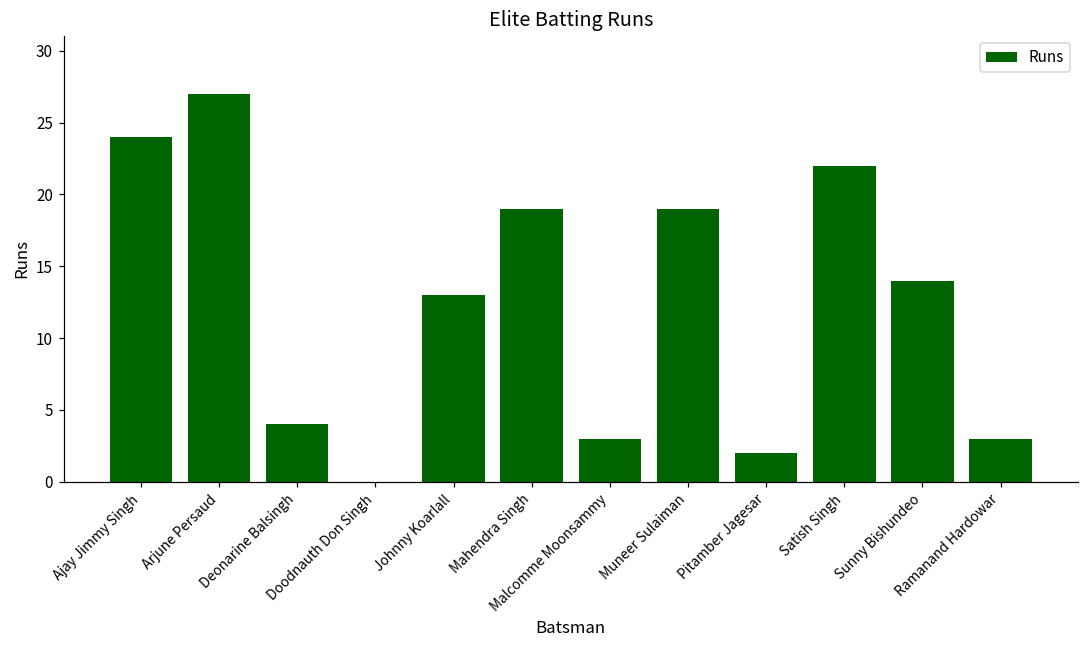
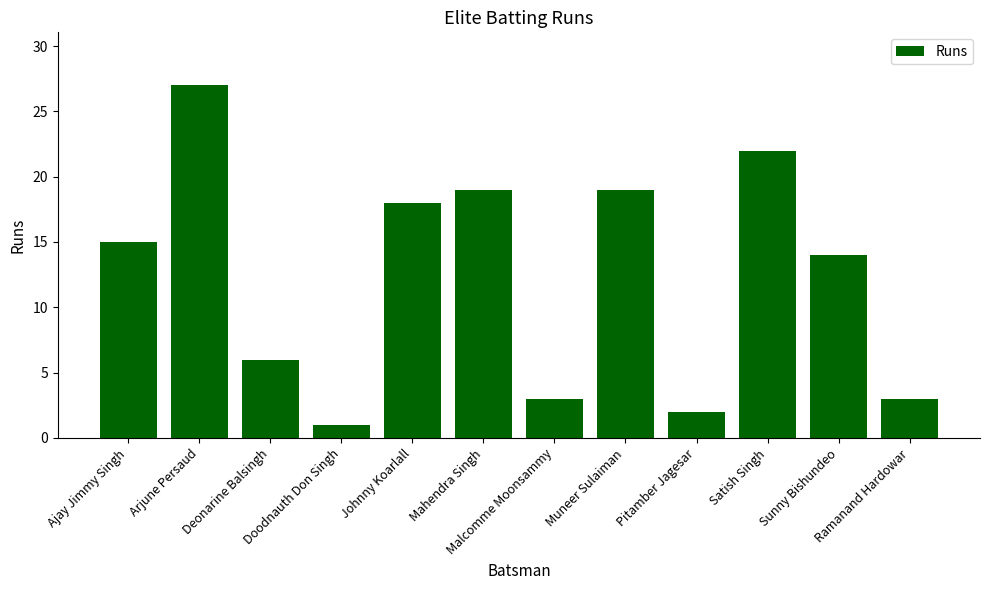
Ajay Jimmy Singh: 24 -> 15
Deonarine Balsingh: 4 -> 6
Doodnauth Don Singh: 0 -> 1
Johnny Koarlall: 13 -> 18
